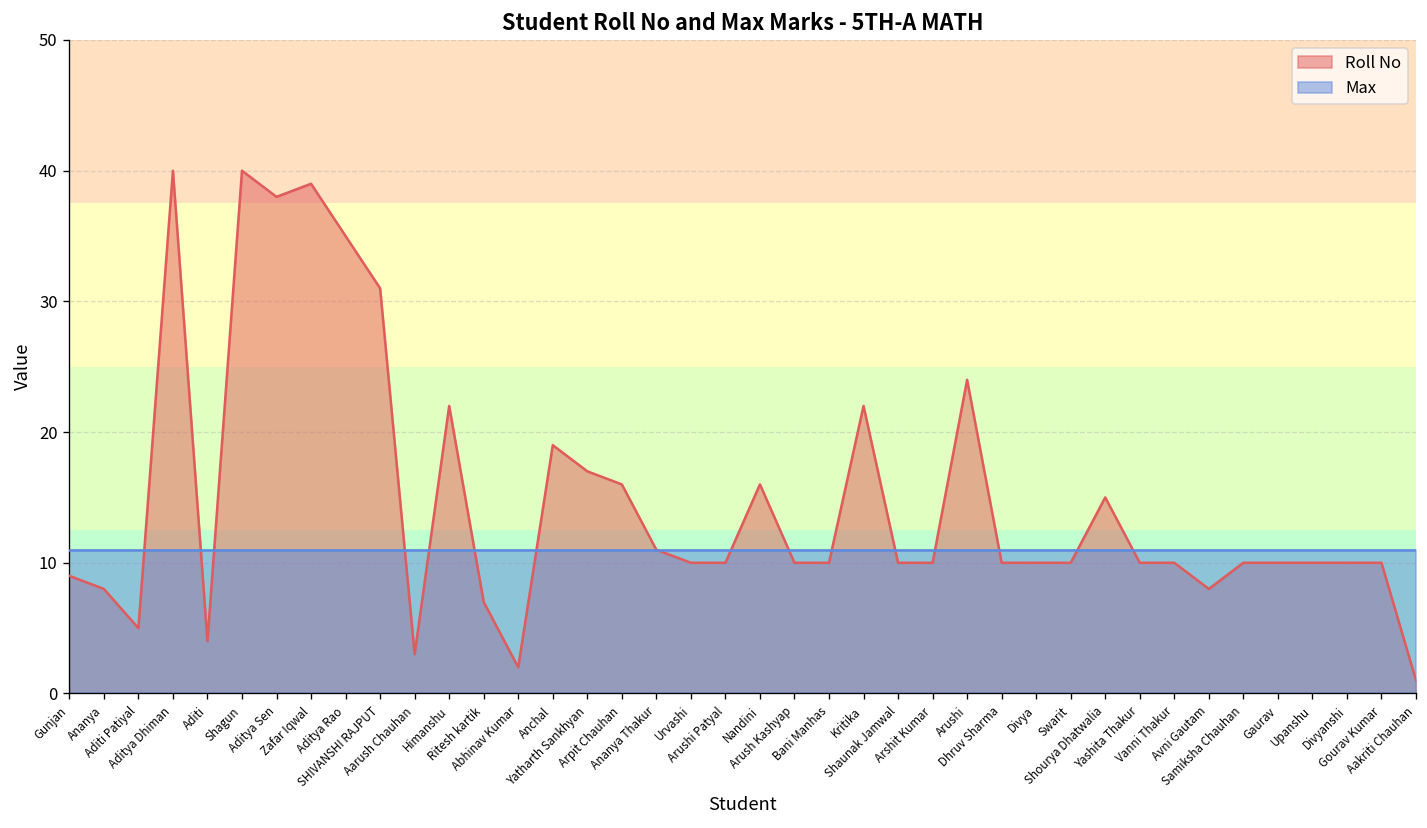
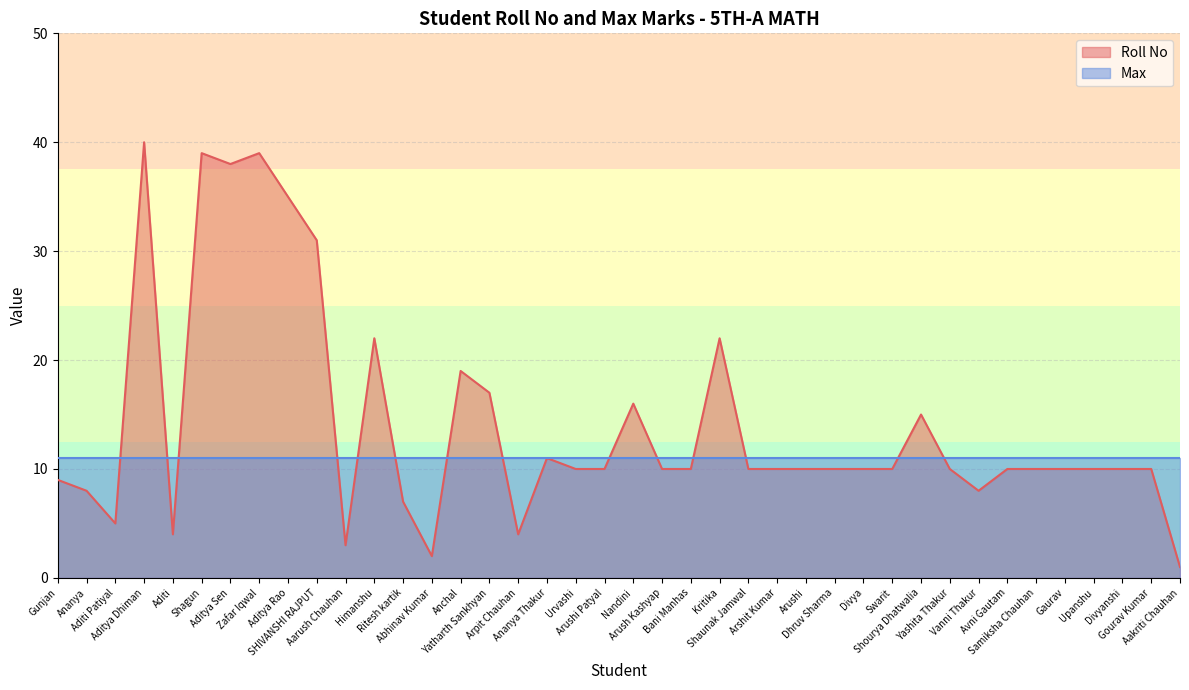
Roll No, Shagun: 40 -> 39
Roll No, Arpit Chauhan: 16 -> 4
Roll No, Arushi: 24 -> 10
Roll No, Vanni Thakur: 10 -> 8
Roll No, Avni Gautam: 8 -> 10
